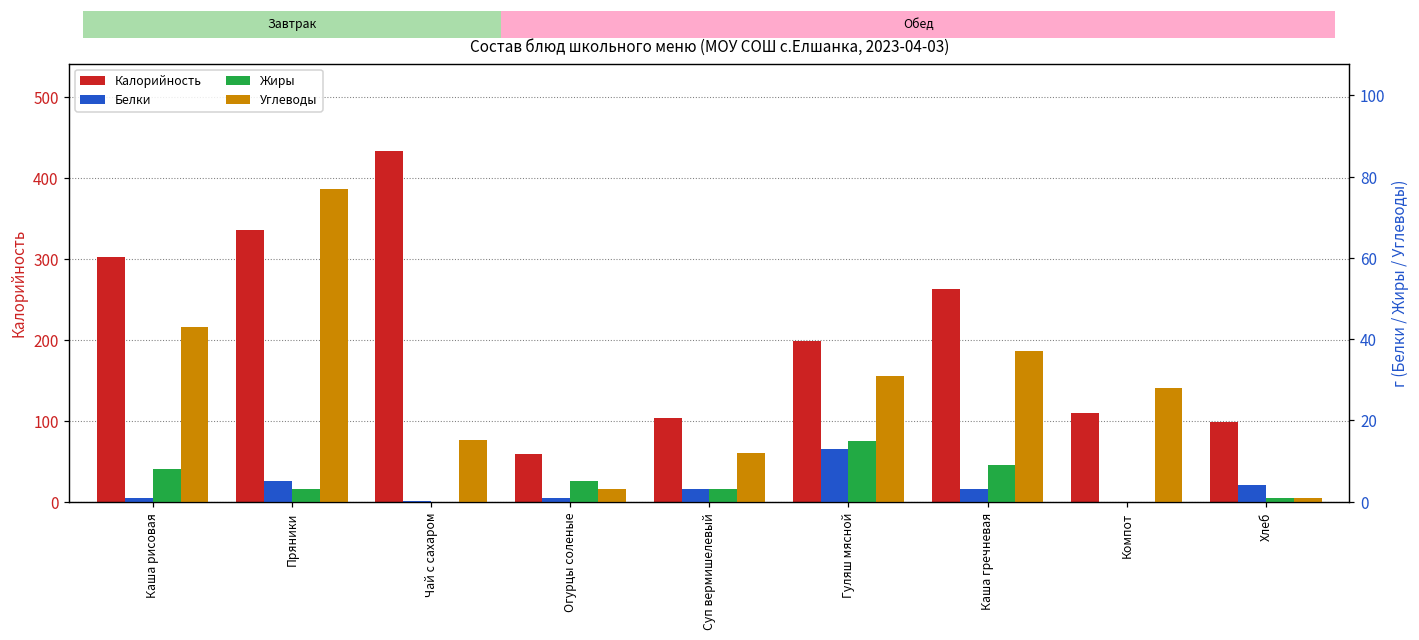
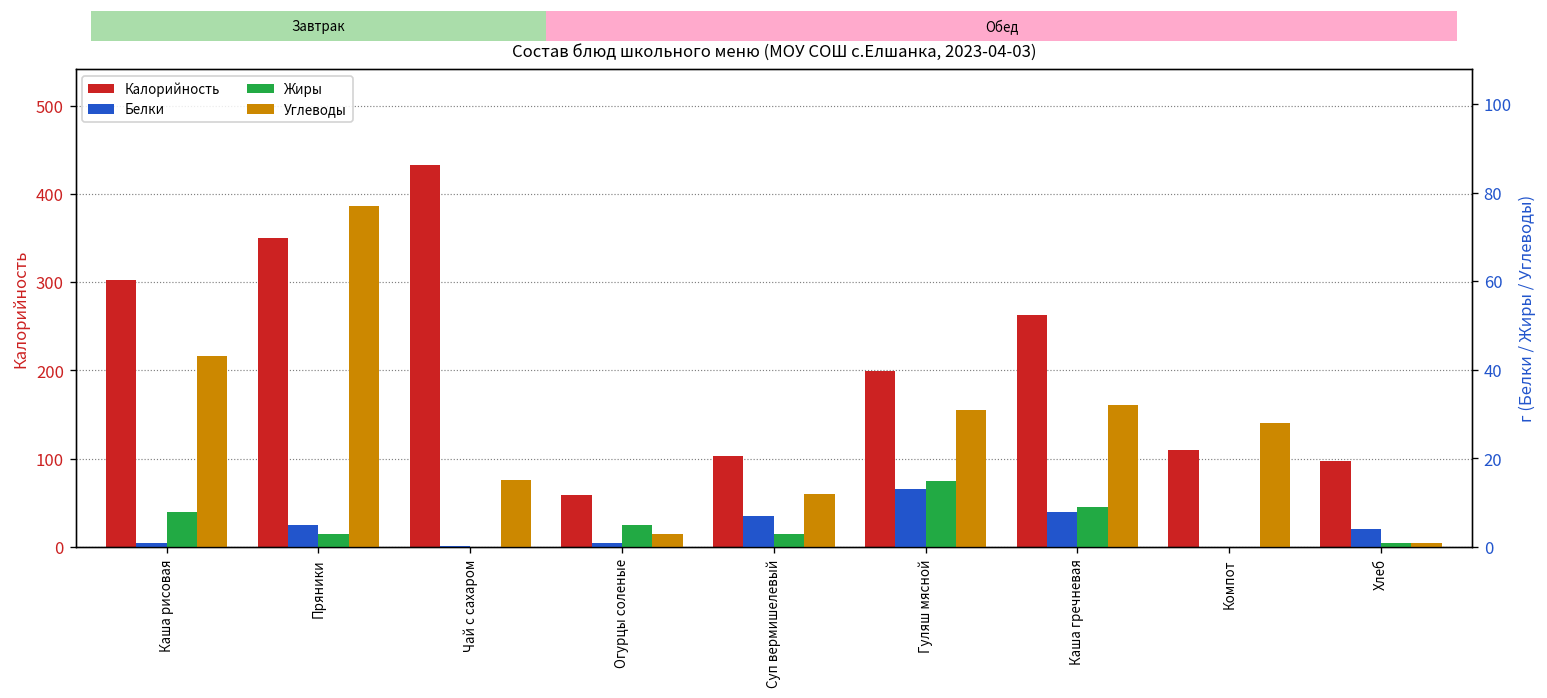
Калорийность, Пряники: 340 -> 350
Белки, Суп вермишелевый: 3 -> 7
Белки, Каша гречневая: 3 -> 8
Углеводы, Каша гречневая: 37 -> 32
